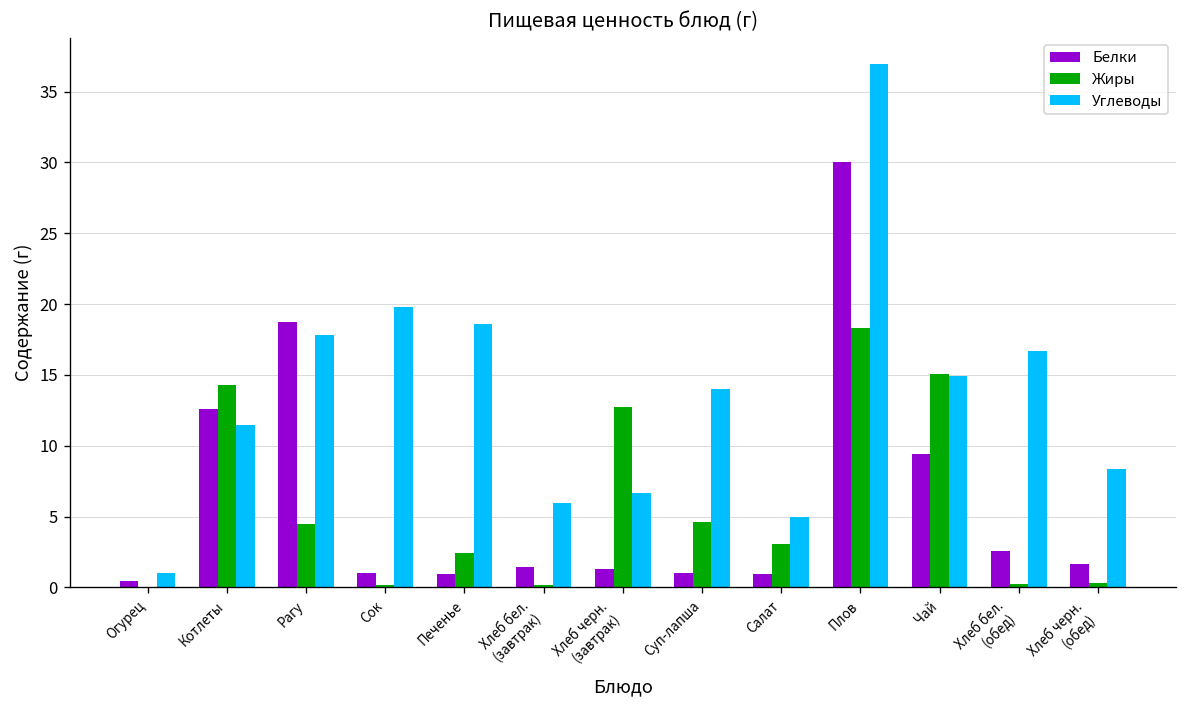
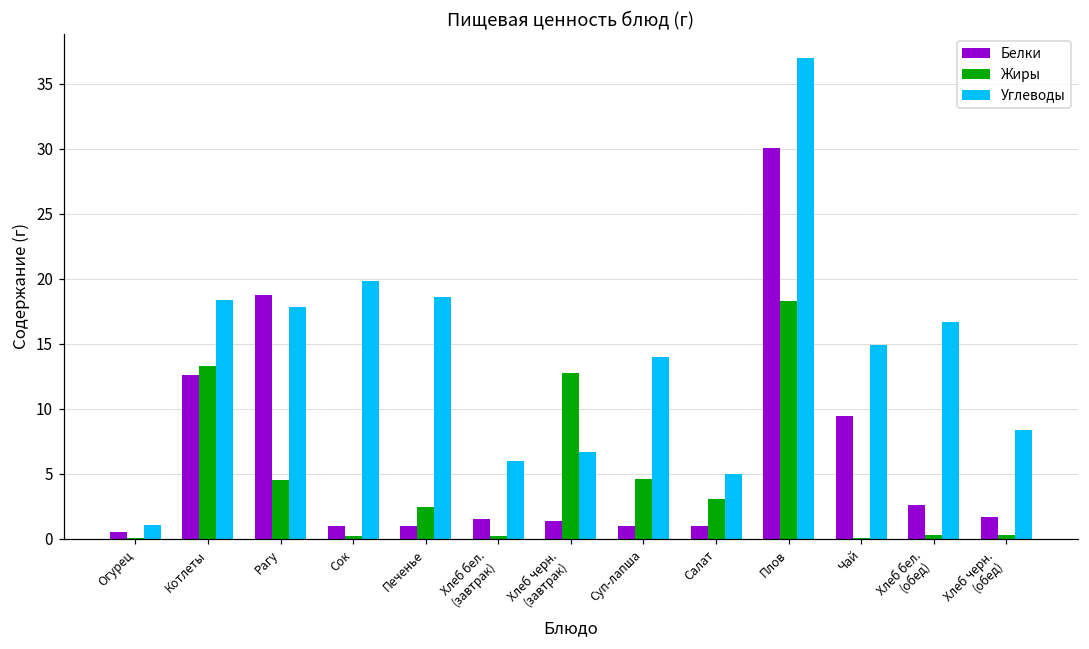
Жиры, Котлеты: 14.3 -> 13.3
Углеводы, Котлеты: 11.5 -> 18.4
Жиры, Чай: 15.1 -> 0.0
